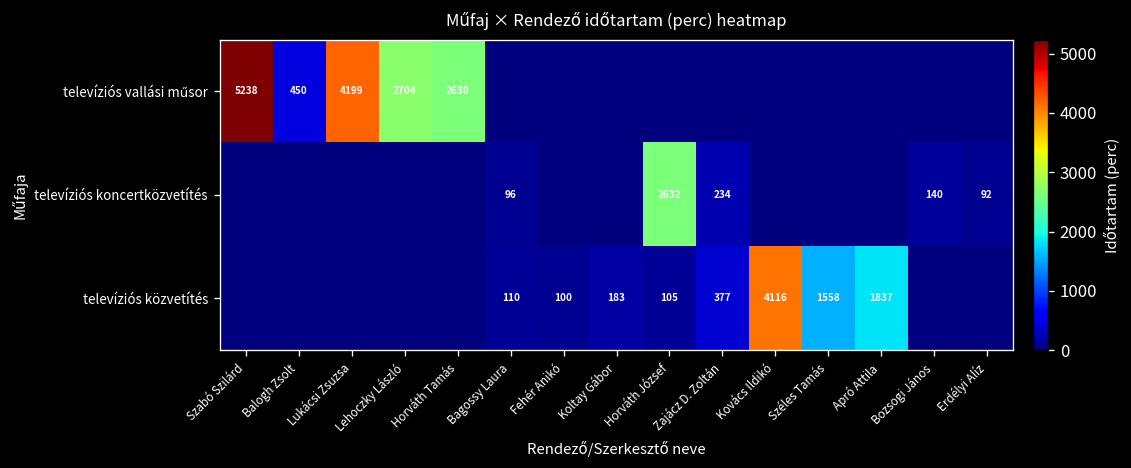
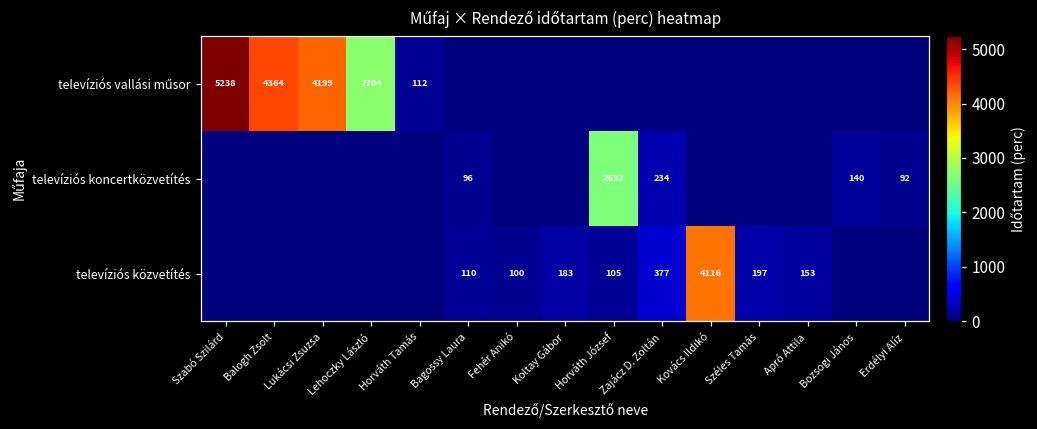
televíziós vallási műsor, Balogh Zsolt: 450 -> 4364
televíziós vallási műsor, Horváth Tamás: 2630 -> 112
televíziós közvetítés, Széles Tamás: 1558 -> 197
televíziós közvetítés, Apró Attila: 1837 -> 153
